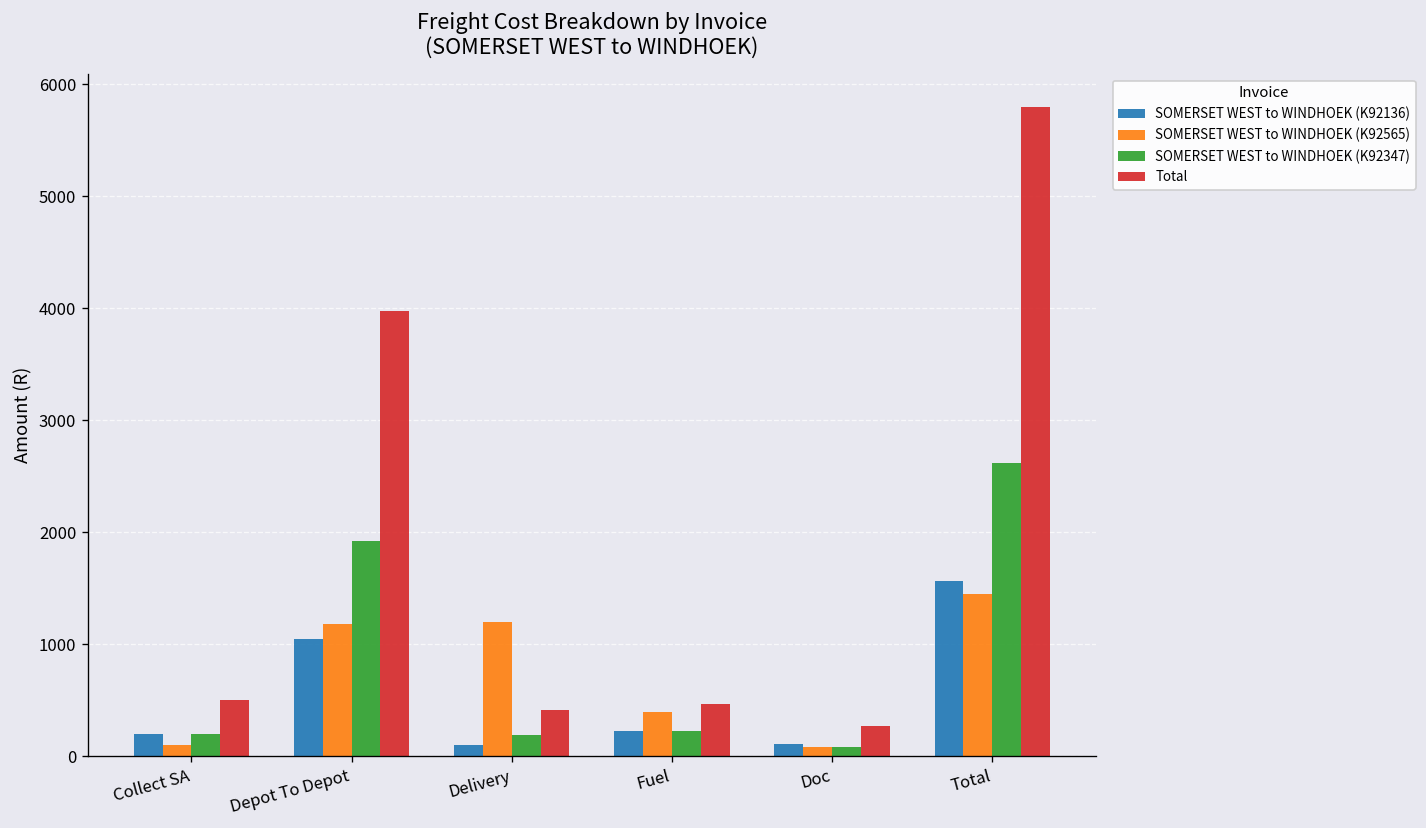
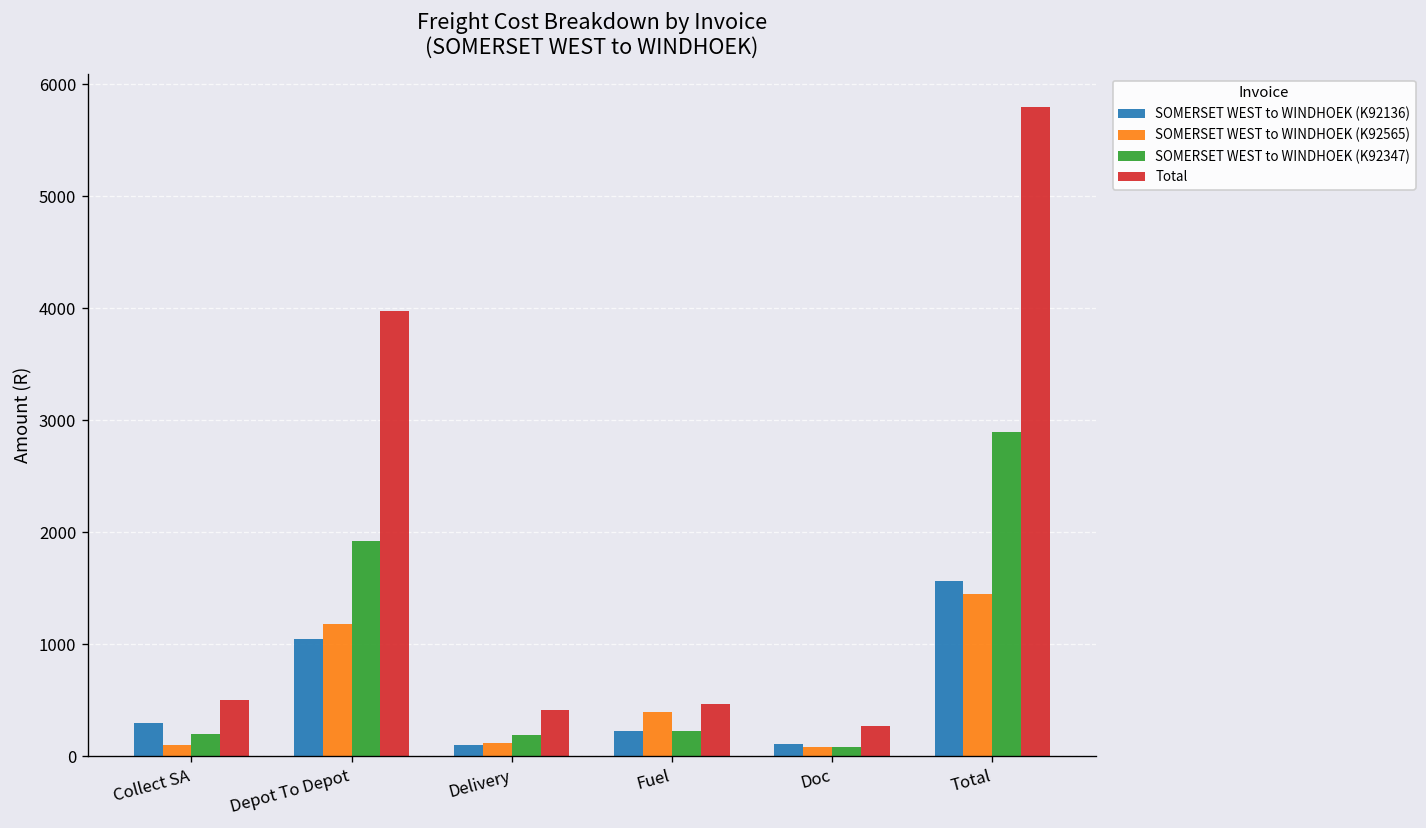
SOMERSET WEST to WINDHOEK (K92136), Collect SA: 200 -> 300
SOMERSET WEST to WINDHOEK (K92565), Delivery: 1200 -> 100
SOMERSET WEST to WINDHOEK (K92347), Total: 2600 -> 2900
